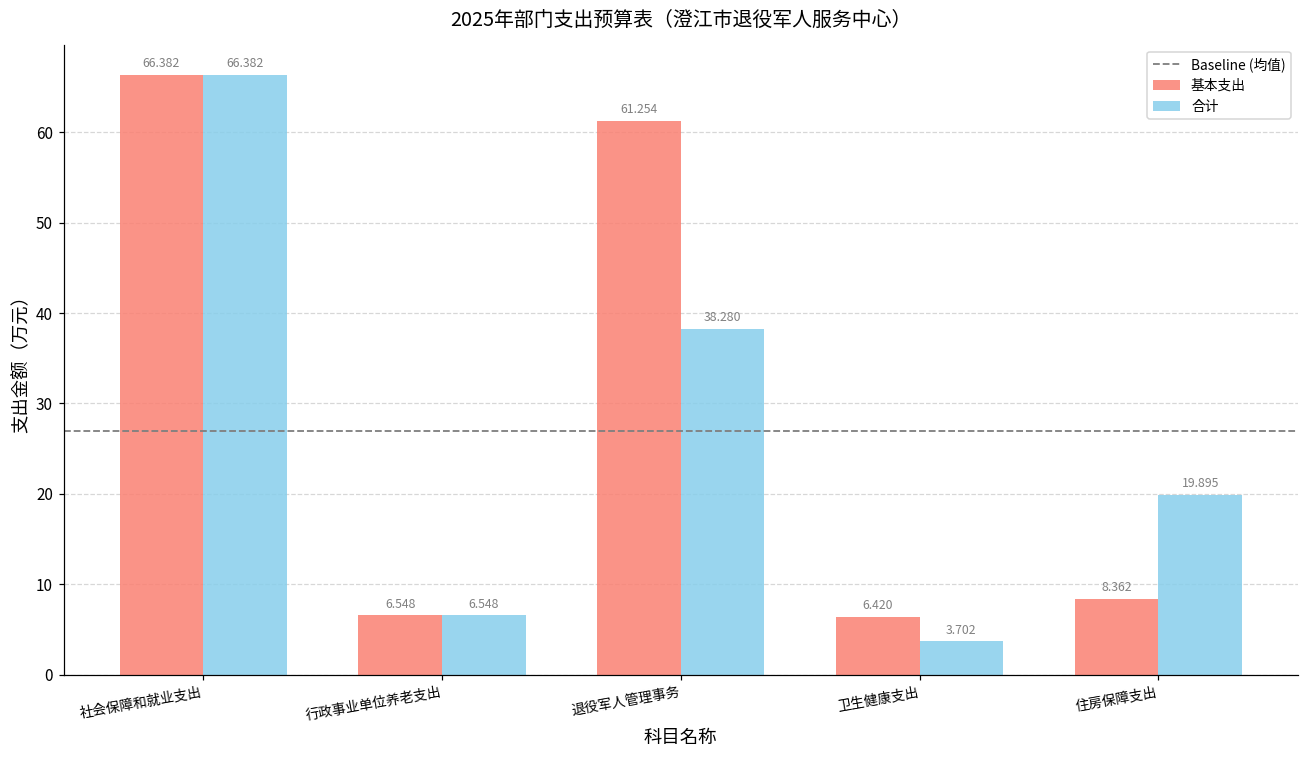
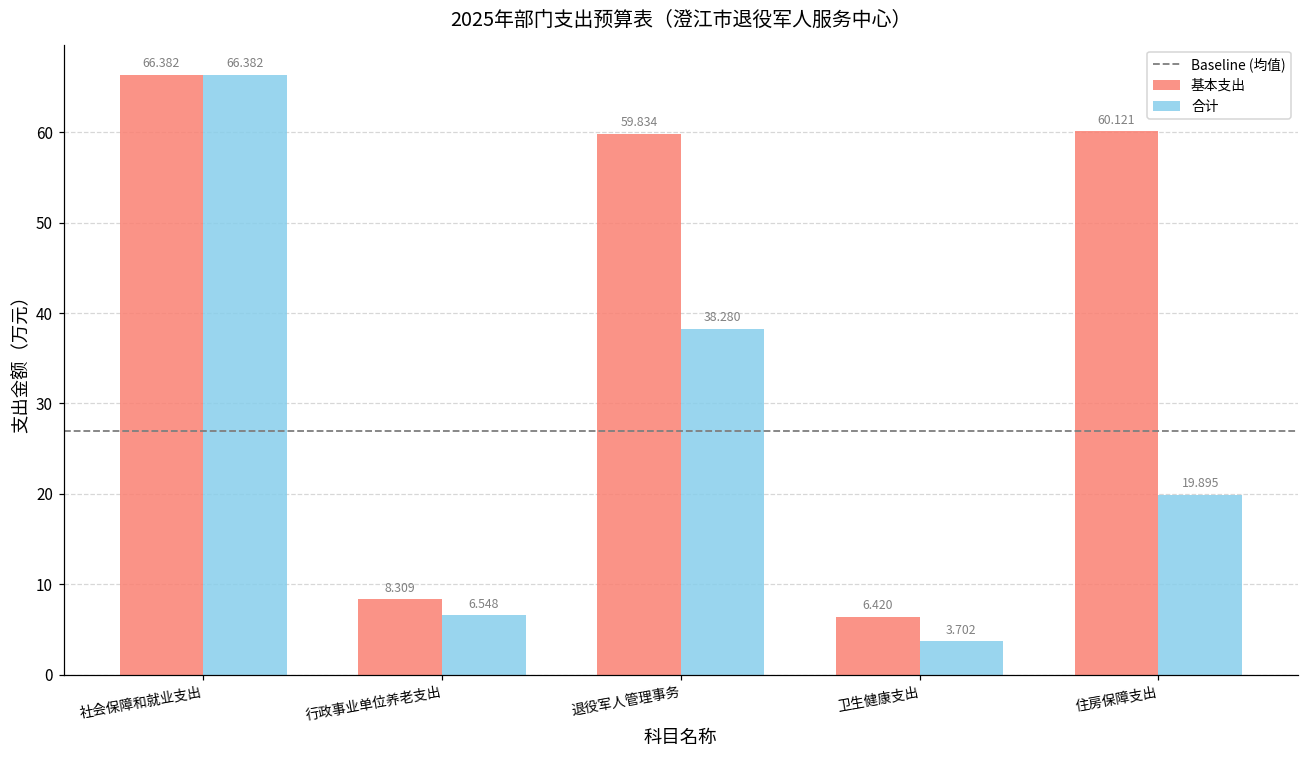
基本支出, 行政事业单位养老支出: 6.548 -> 8.309
基本支出, 退役军人管理事务: 61.254 -> 59.834
基本支出, 住房保障支出: 8.362 -> 60.121
